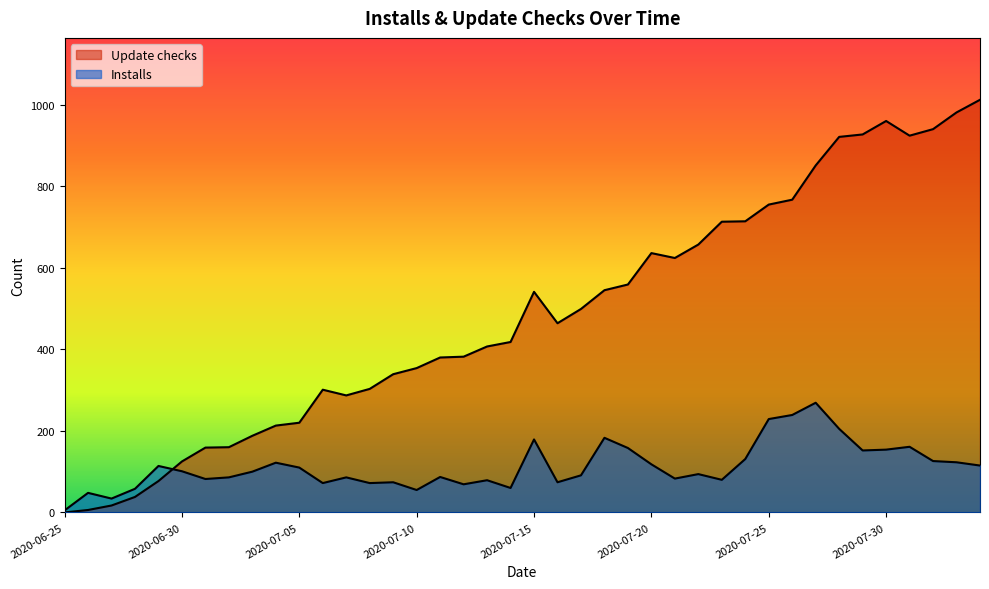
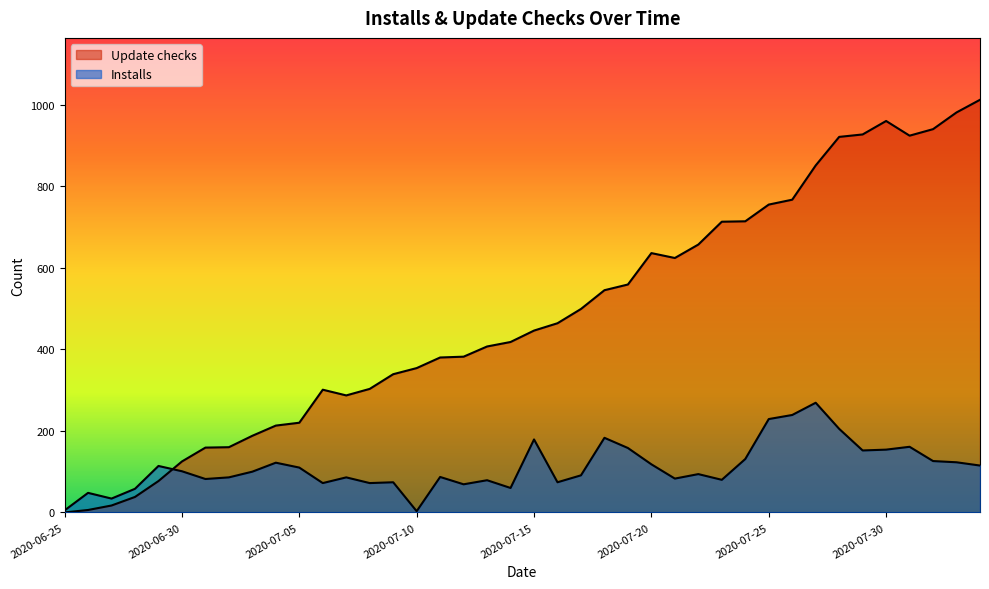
Installs, 2020-07-10: 60 -> 0
Update checks, 2020-07-15: 540 -> 450
